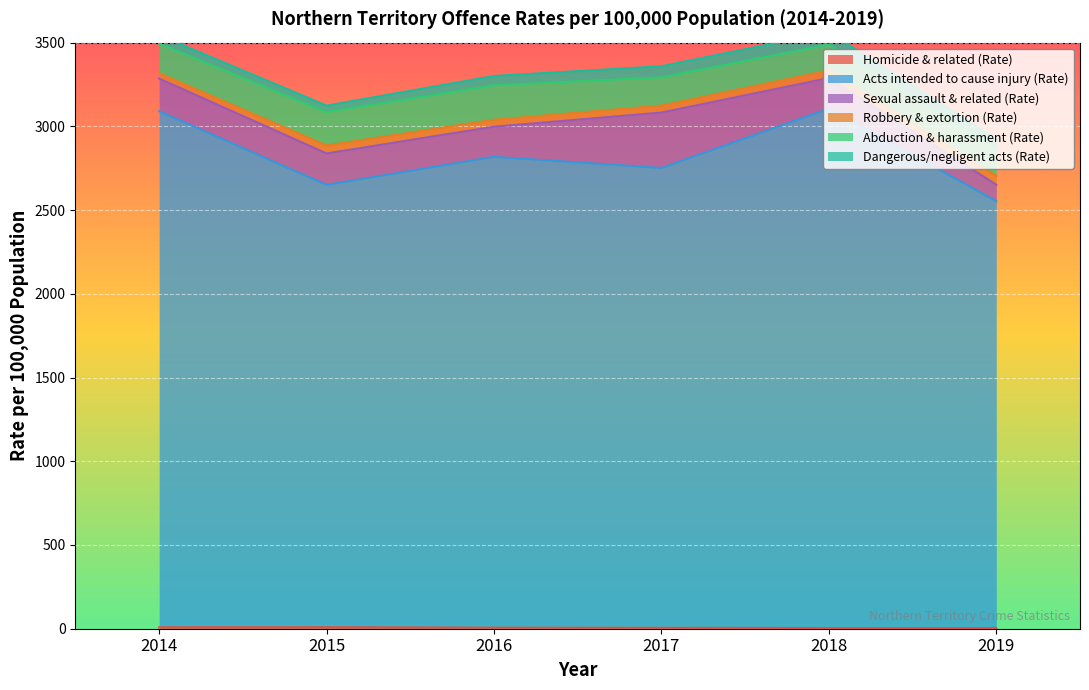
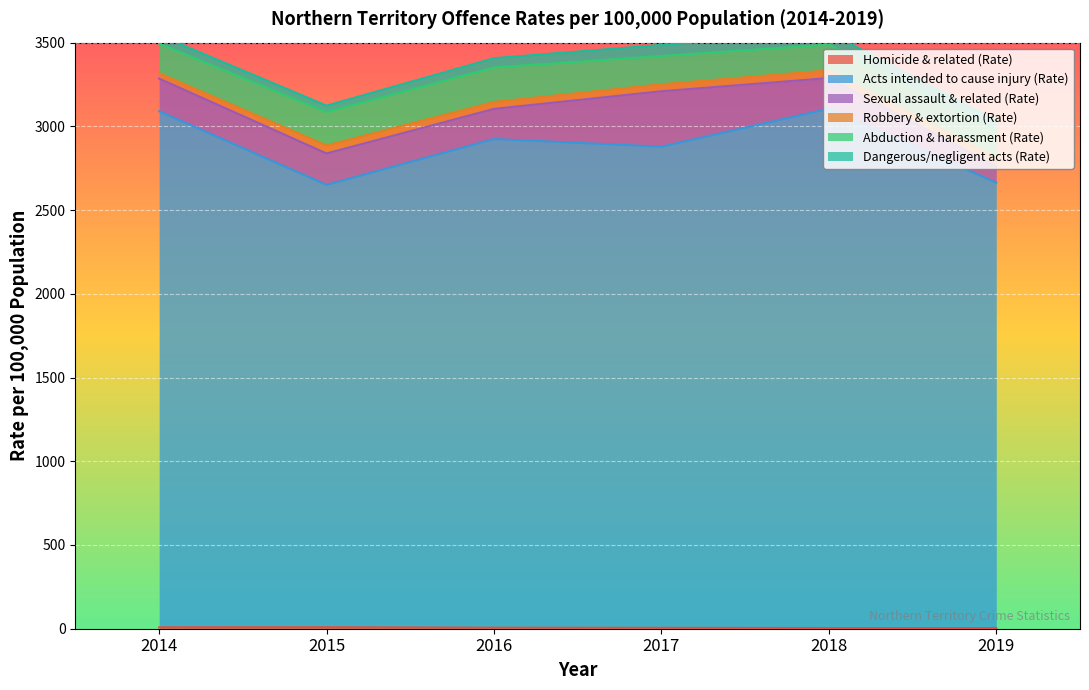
Acts intended to cause injury (Rate), 2016: 2810 -> 2920
Acts intended to cause injury (Rate), 2017: 2750 -> 2870
Acts intended to cause injury (Rate), 2019: 2550 -> 2660
